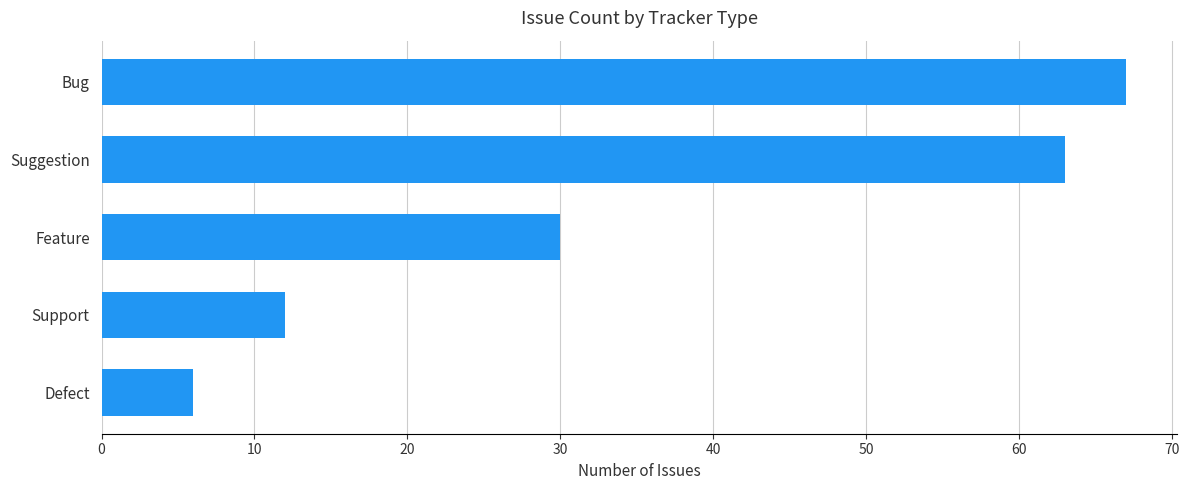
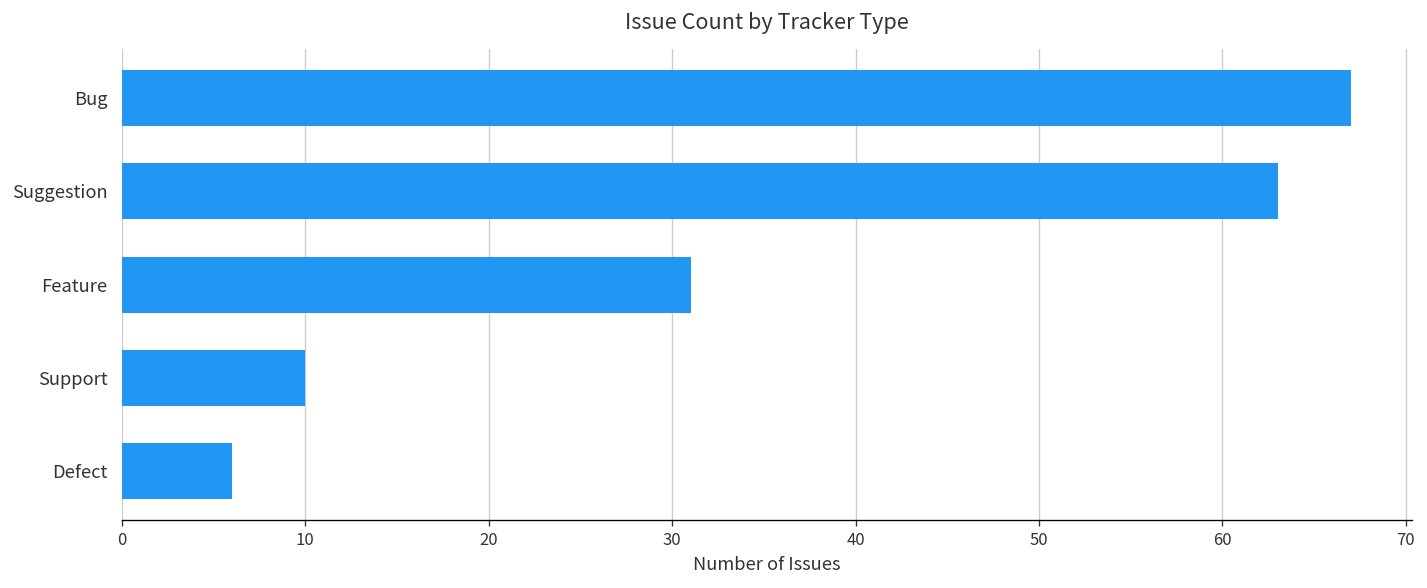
Feature: 30 -> 31
Support: 12 -> 10
